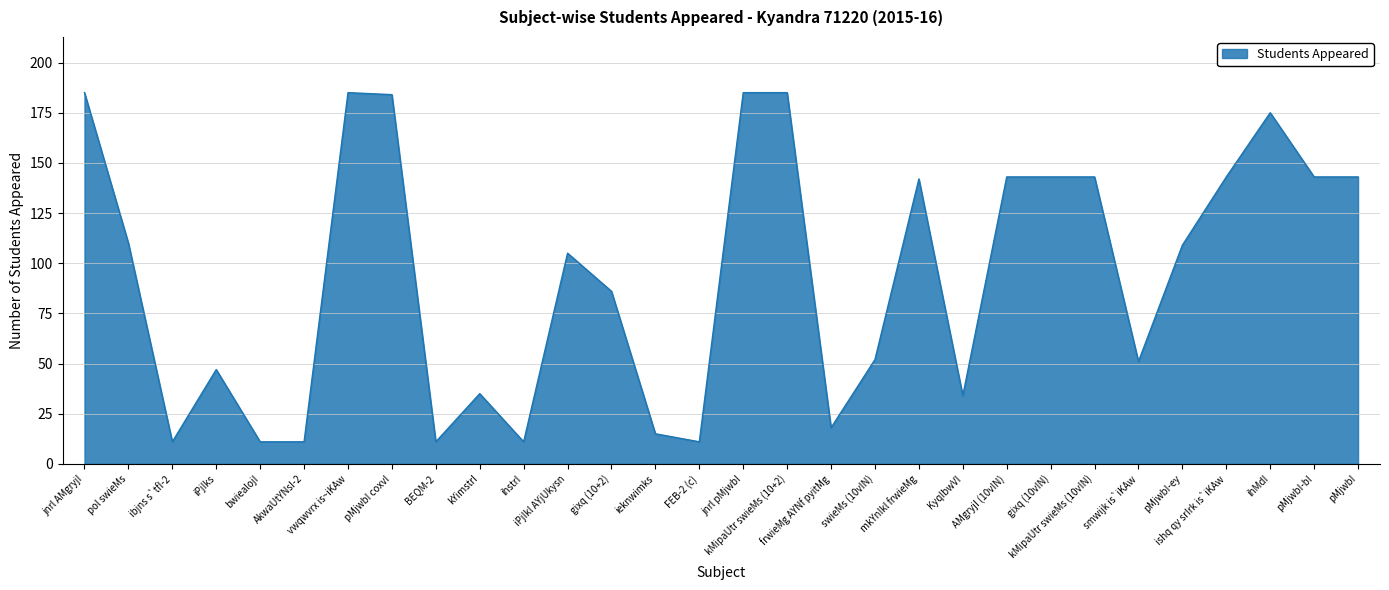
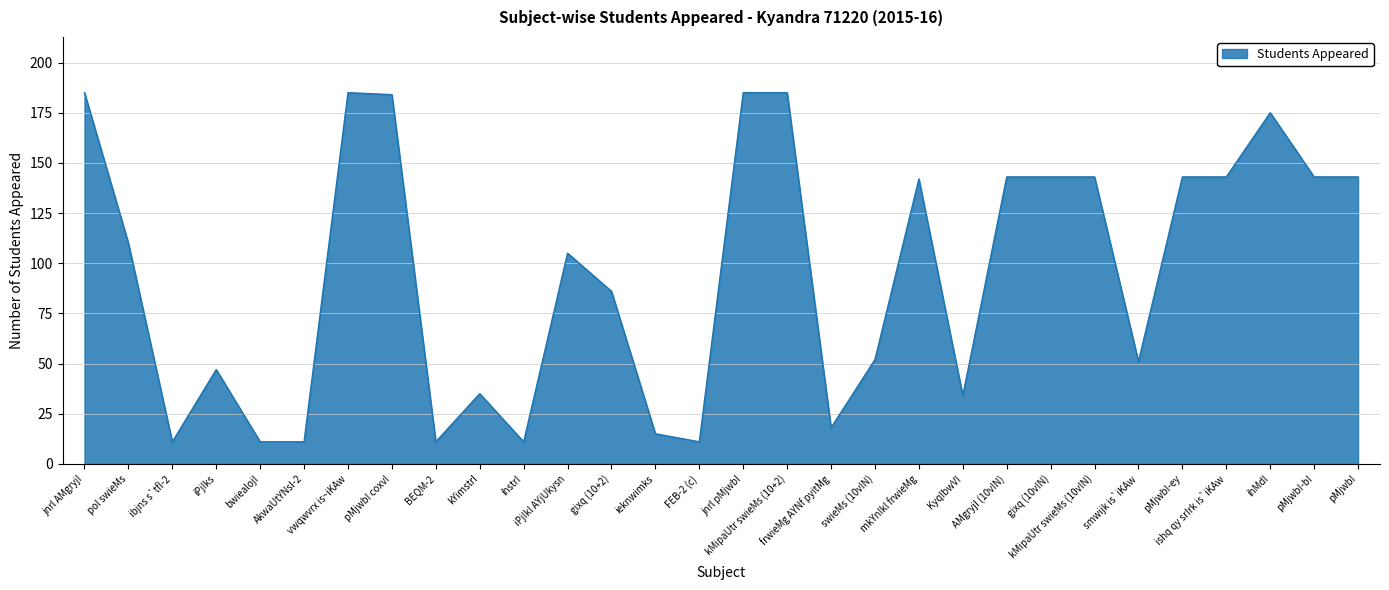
pMjwbI-ey: 109 -> 143
